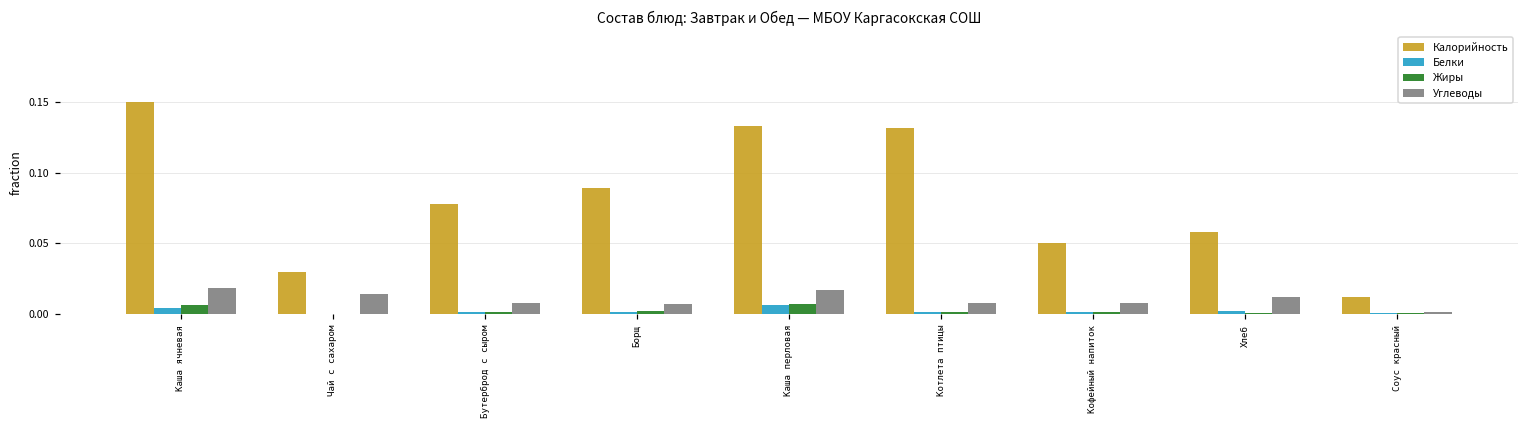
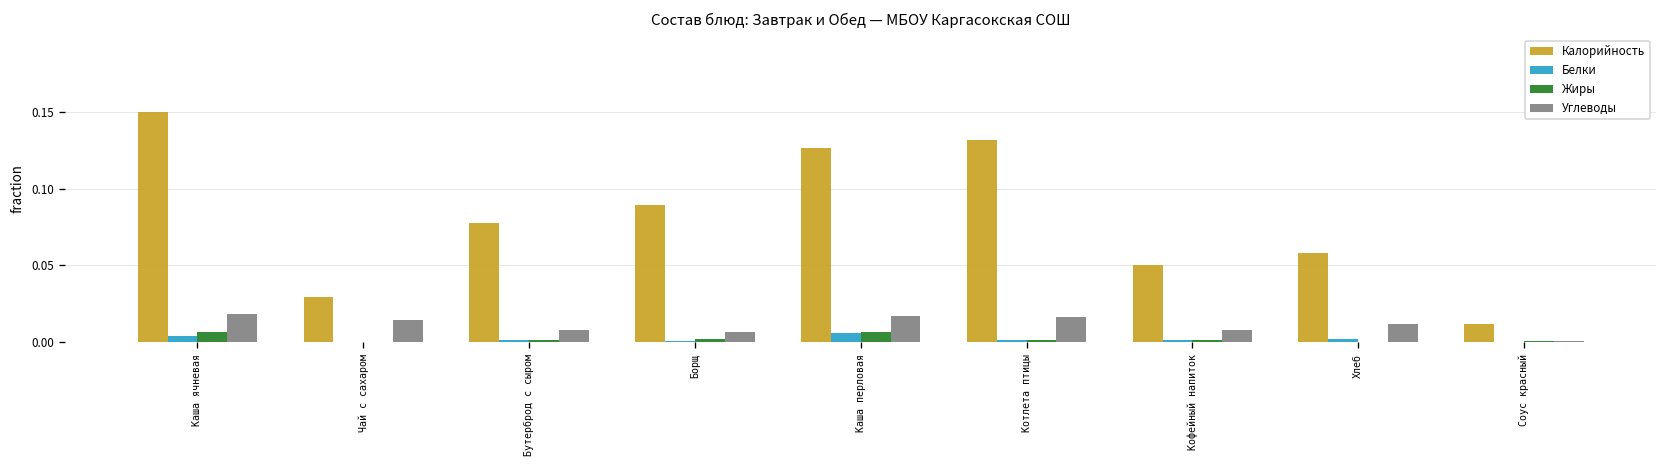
Калорийность, Каша перловая: 0.133 -> 0.127
Углеводы, Котлета птицы: 0.008 -> 0.017
